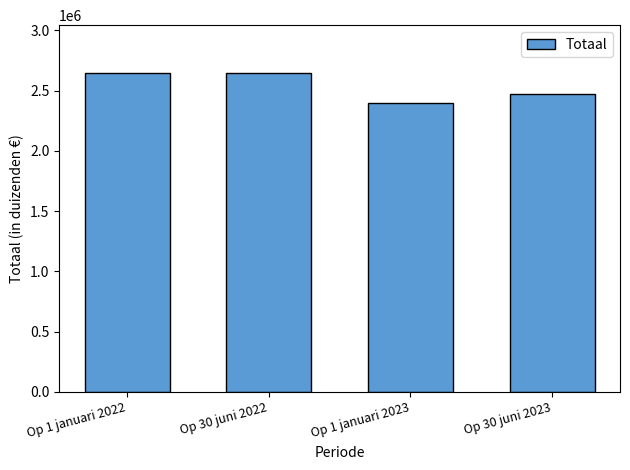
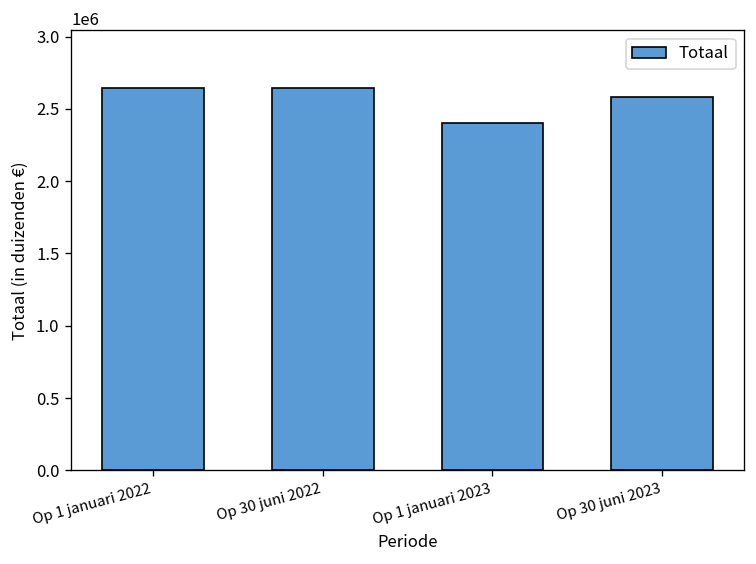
Op 30 juni 2023: 2470000 -> 2580000
